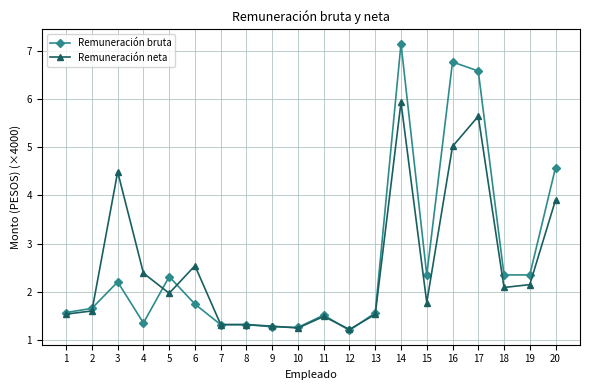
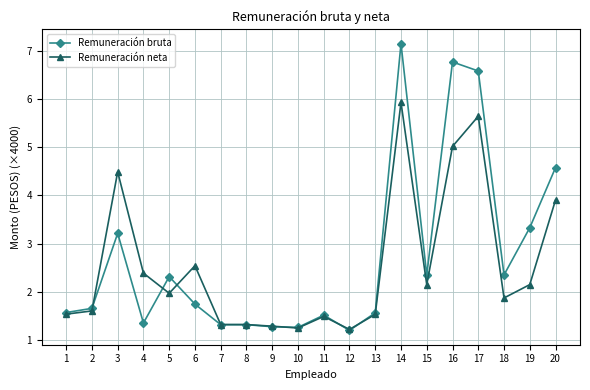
Remuneración bruta, 3: 2.2 -> 3.2
Remuneración neta, 15: 1.8 -> 2.2
Remuneración neta, 18: 2.1 -> 1.9
Remuneración bruta, 19: 2.4 -> 3.3
